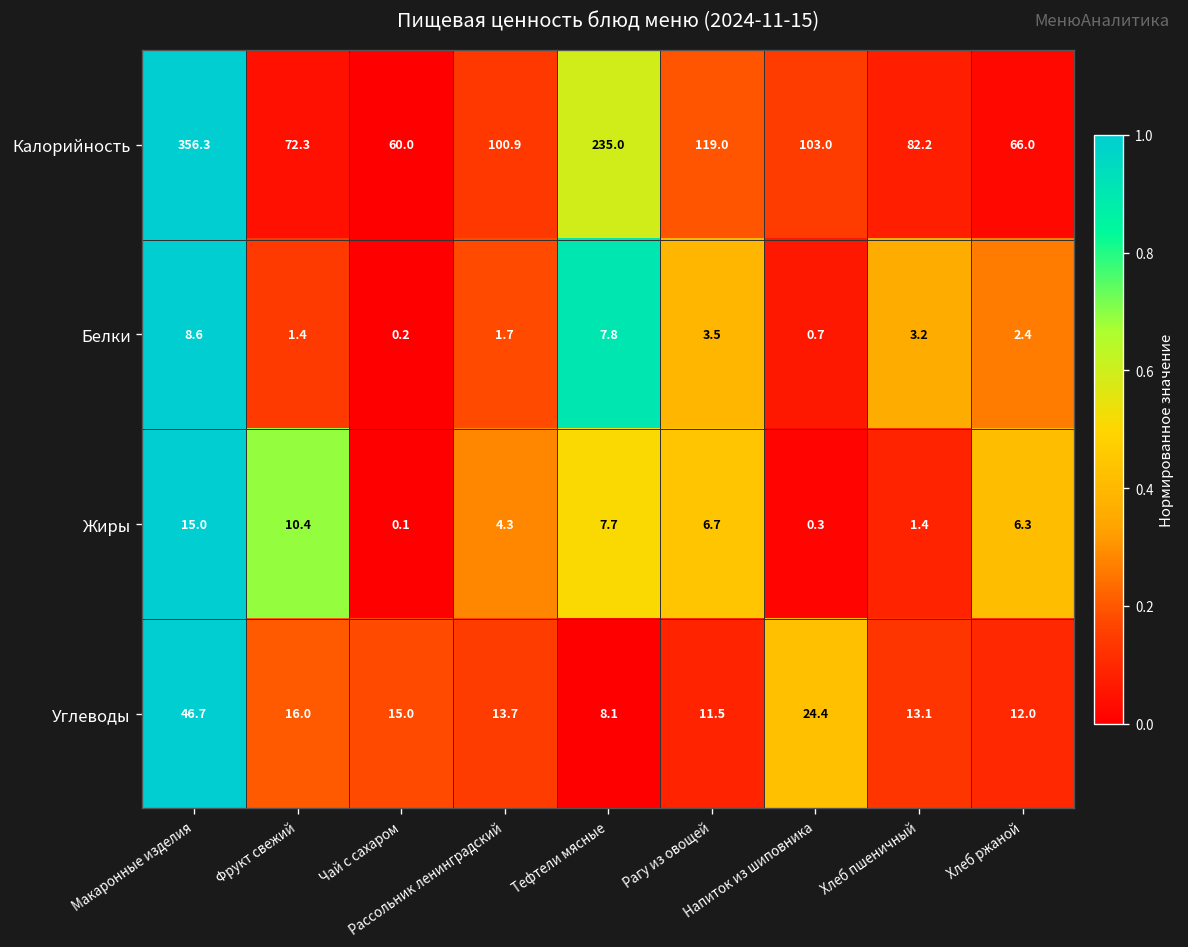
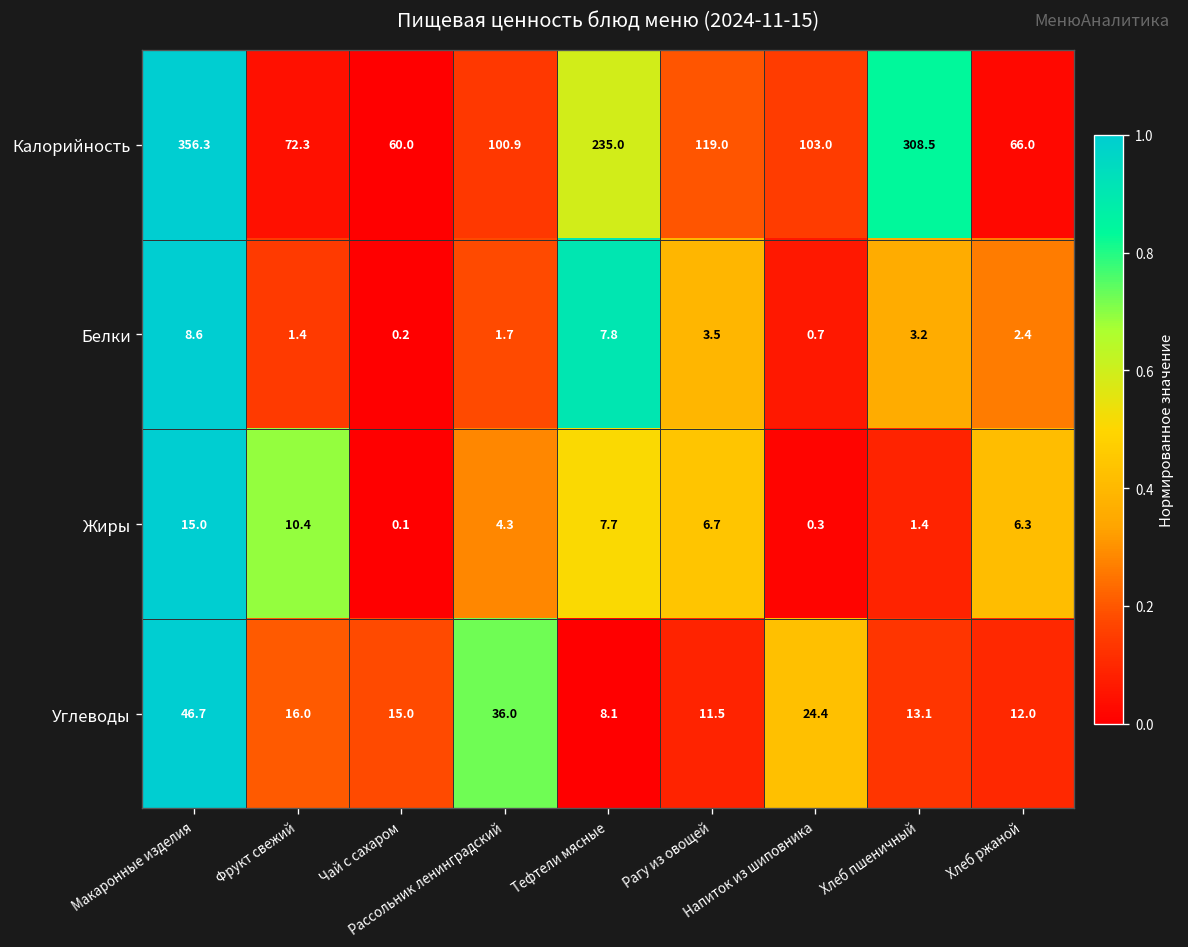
Калорийность, Хлеб пшеничный: 82.2 -> 308.5
Углеводы, Рассольник ленинградский: 13.7 -> 36.0
